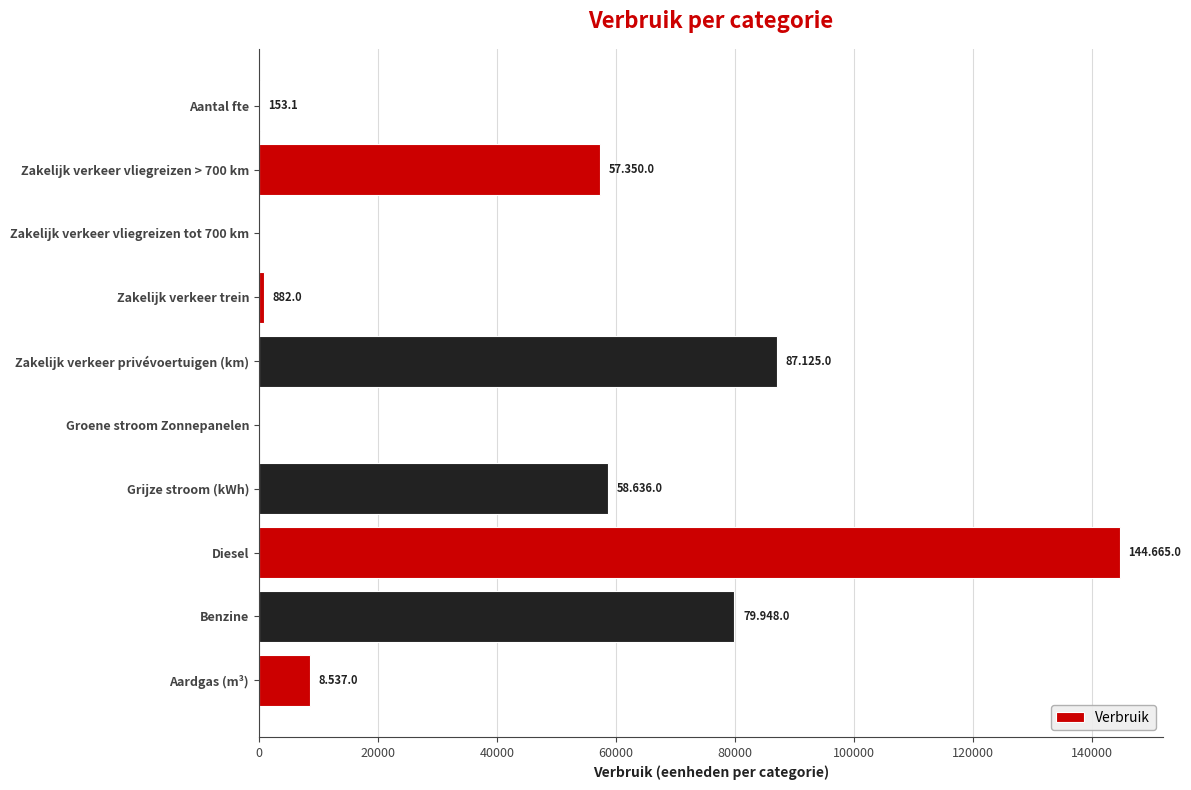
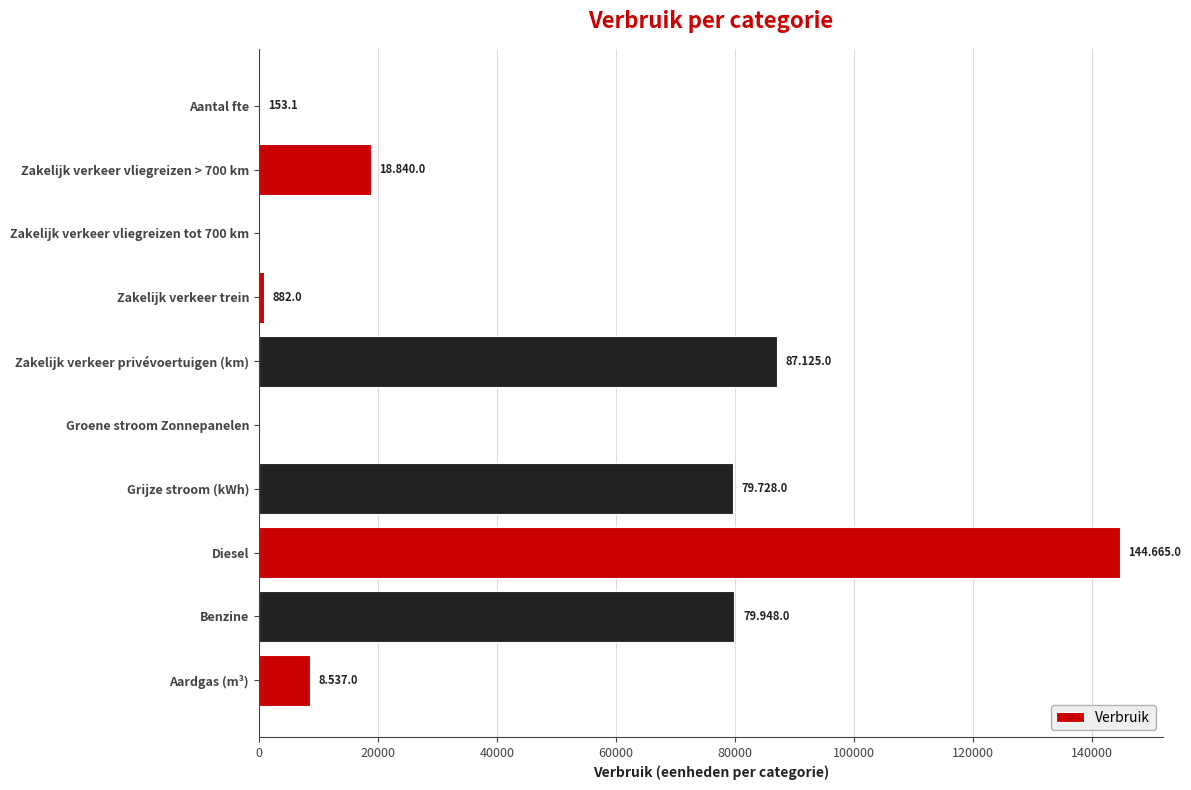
Zakelijk verkeer vliegreizen > 700 km: 57.350.0 -> 18.840.0
Grijze stroom (kWh): 58.636.0 -> 79.728.0
